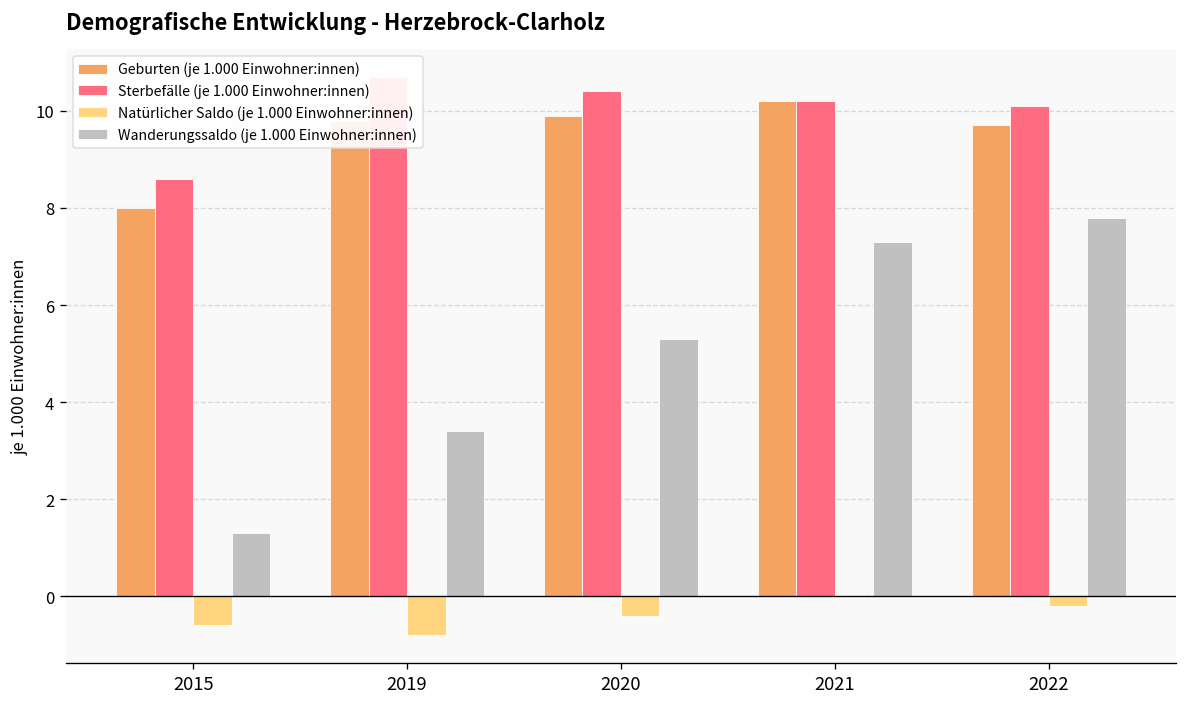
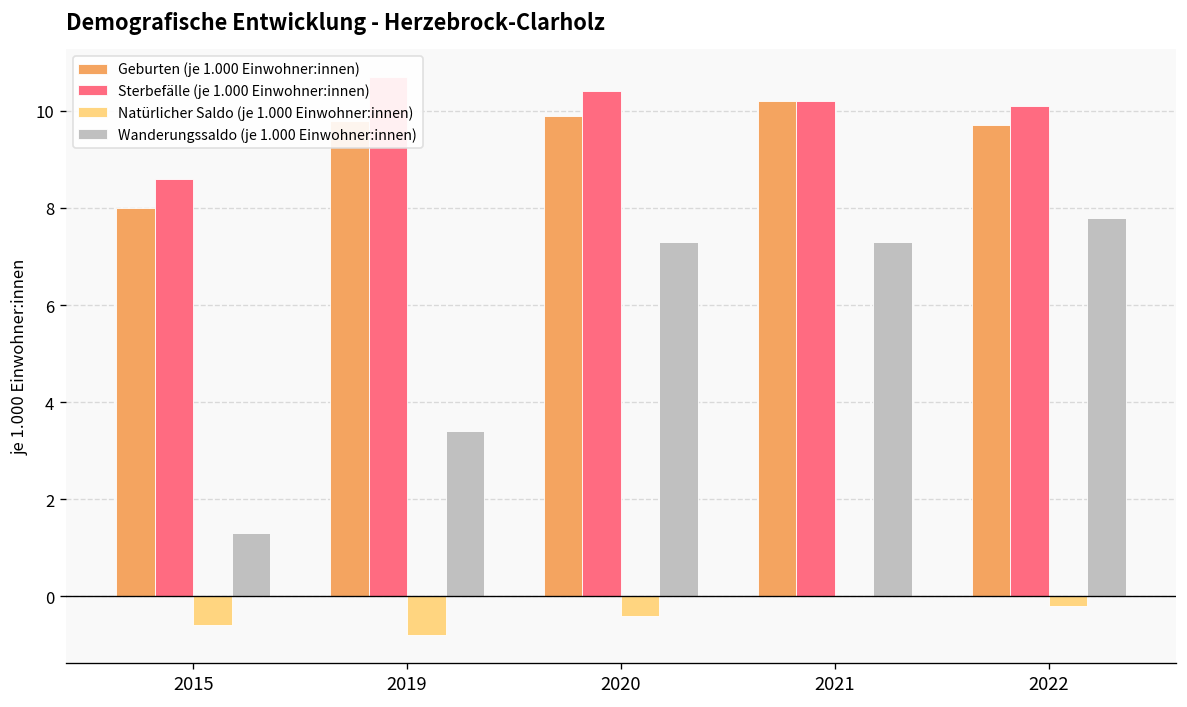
Wanderungssaldo (je 1.000 Einwohner:innen), 2020: 5.3 -> 7.3
